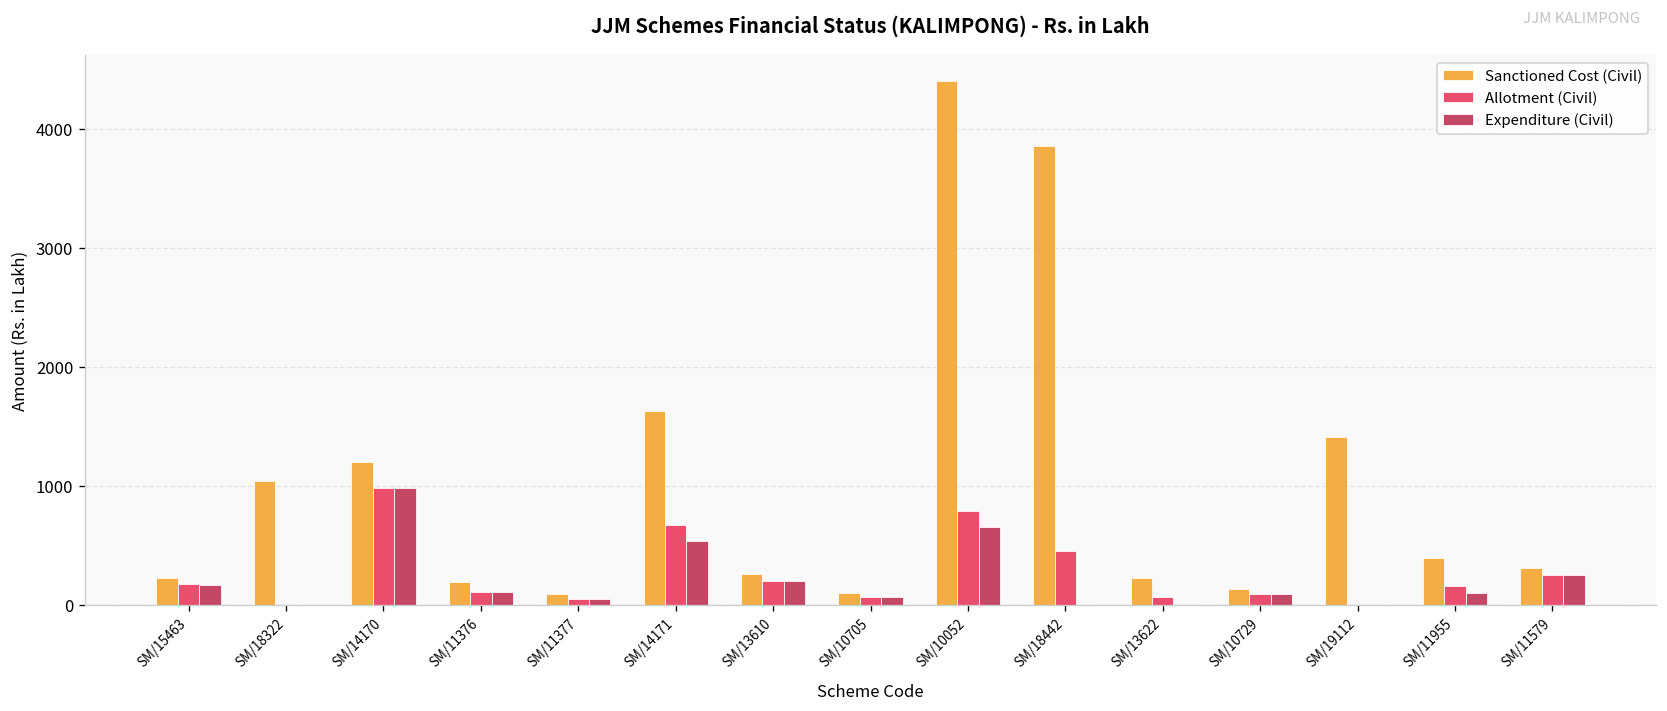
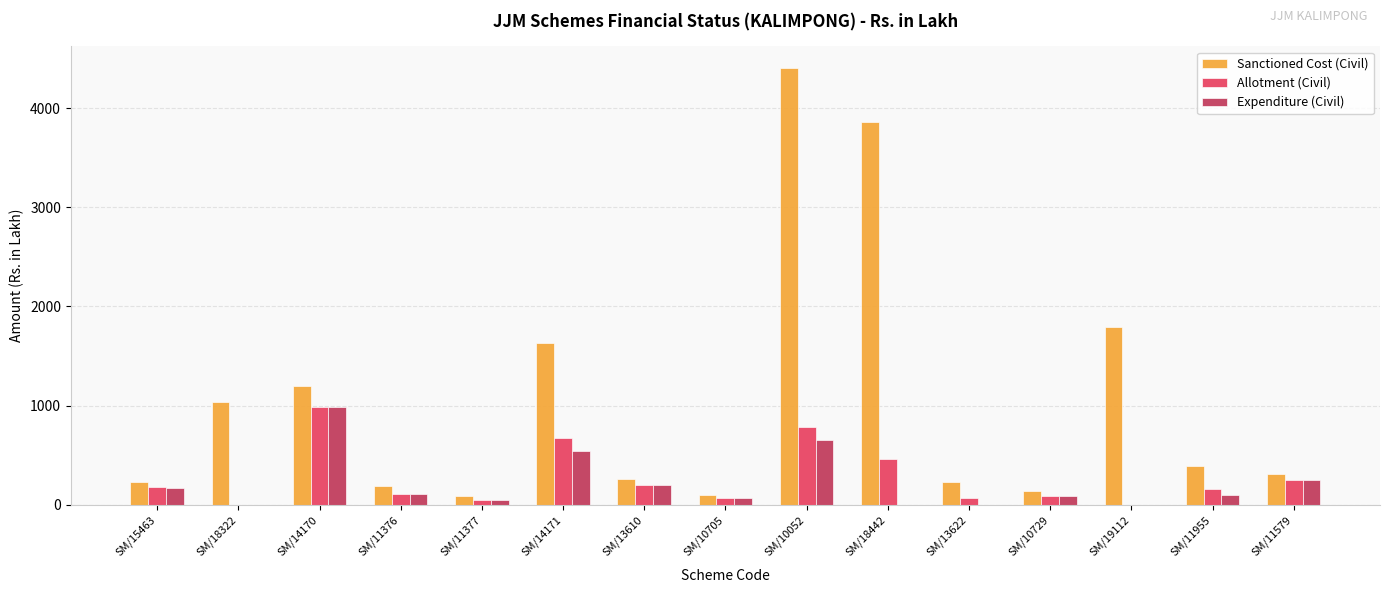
Sanctioned Cost (Civil), SM/19112: 1400 -> 1800
